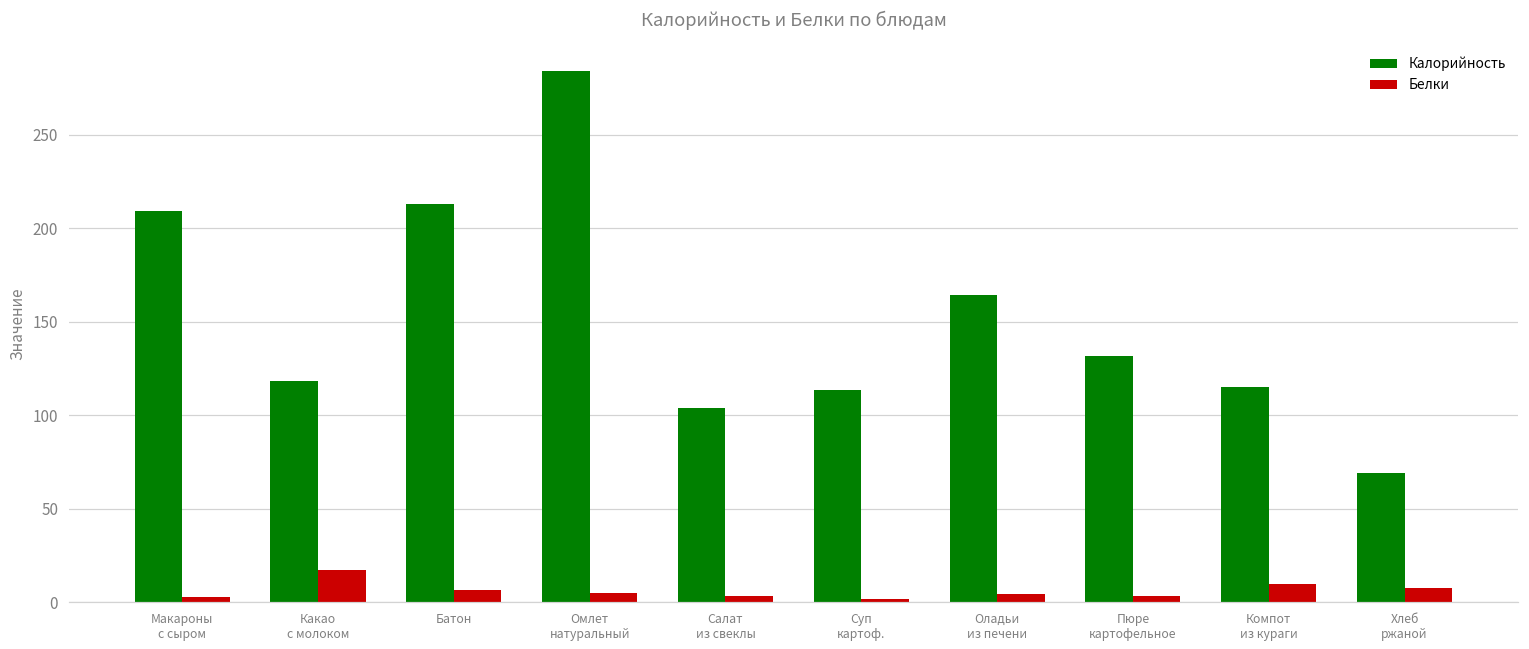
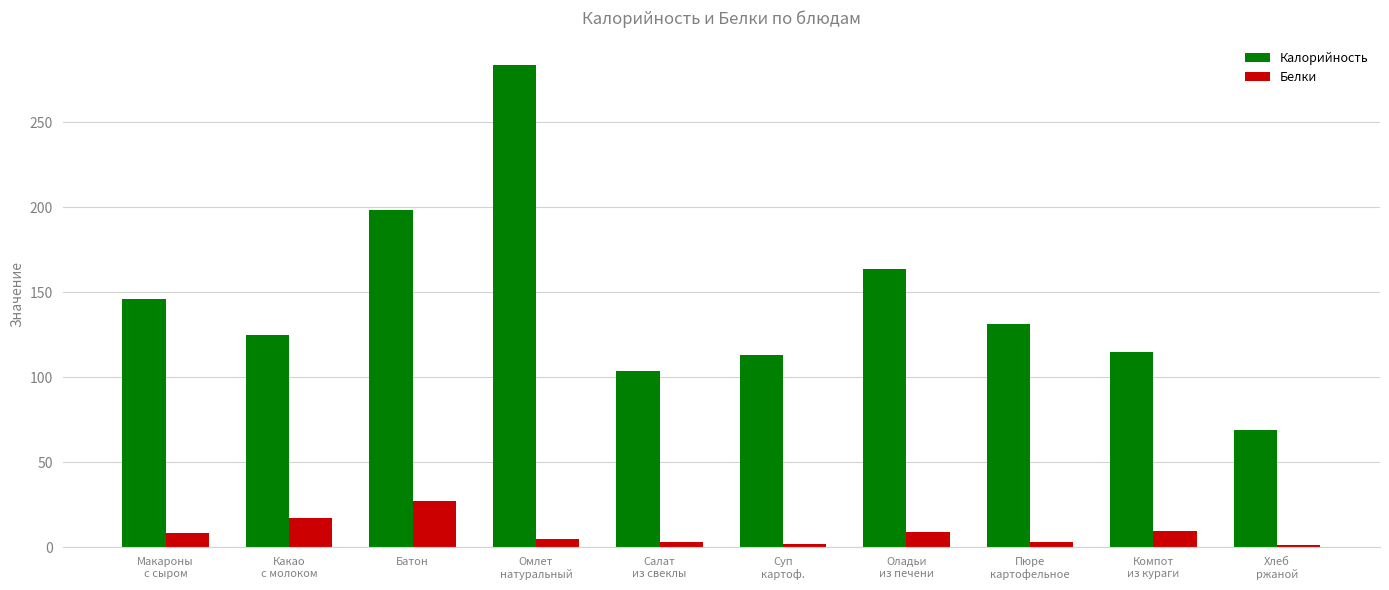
Калорийность, Макароны с сыром: 209 -> 146
Белки, Макароны с сыром: 3 -> 8
Калорийность, Какао с молоком: 118 -> 125
Калорийность, Батон: 213 -> 198
Белки, Батон: 6 -> 28
Белки, Оладьи из печени: 4 -> 9
Белки, Хлеб ржаной: 8 -> 2
